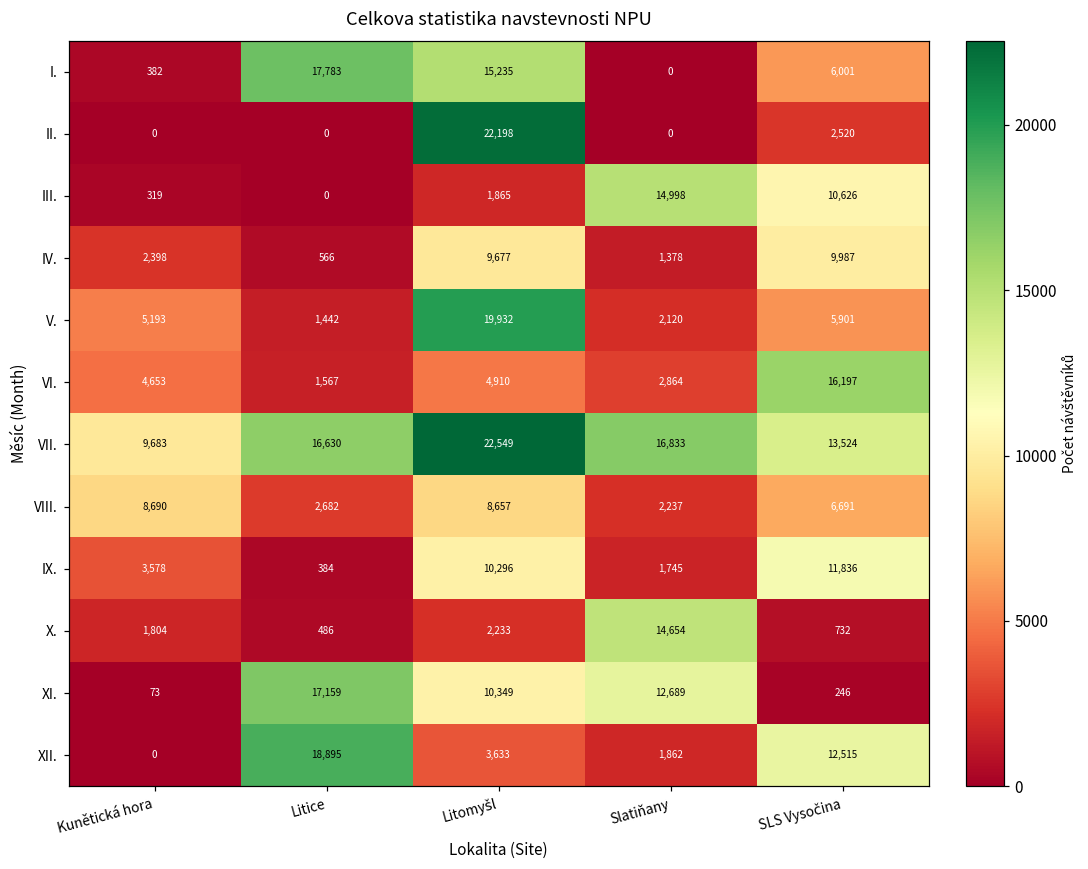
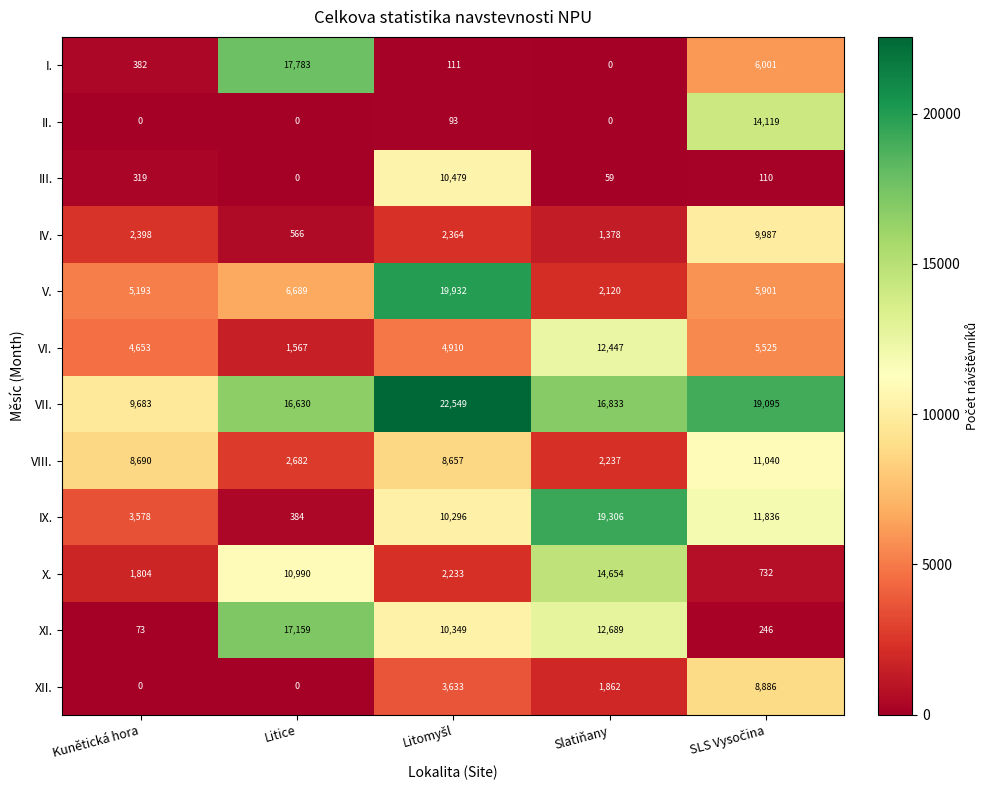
I., Litomyšl: 15,235 -> 111
II., Litomyšl: 22,198 -> 93
II., SLS Vysočina: 2,520 -> 14,119
III., Litomyšl: 1,865 -> 10,479
III., Slatiňany: 14,998 -> 59
III., SLS Vysočina: 10,626 -> 110
IV., Litomyšl: 9,677 -> 2,364
V., Litice: 1,442 -> 6,689
VI., Slatiňany: 2,864 -> 12,447
VI., SLS Vysočina: 16,197 -> 5,525
VII., SLS Vysočina: 13,524 -> 19,095
VIII., SLS Vysočina: 6,691 -> 11,040
IX., Slatiňany: 1,745 -> 19,306
X., Litice: 486 -> 10,990
XII., Litice: 18,895 -> 0
XII., SLS Vysočina: 12,515 -> 8,886
